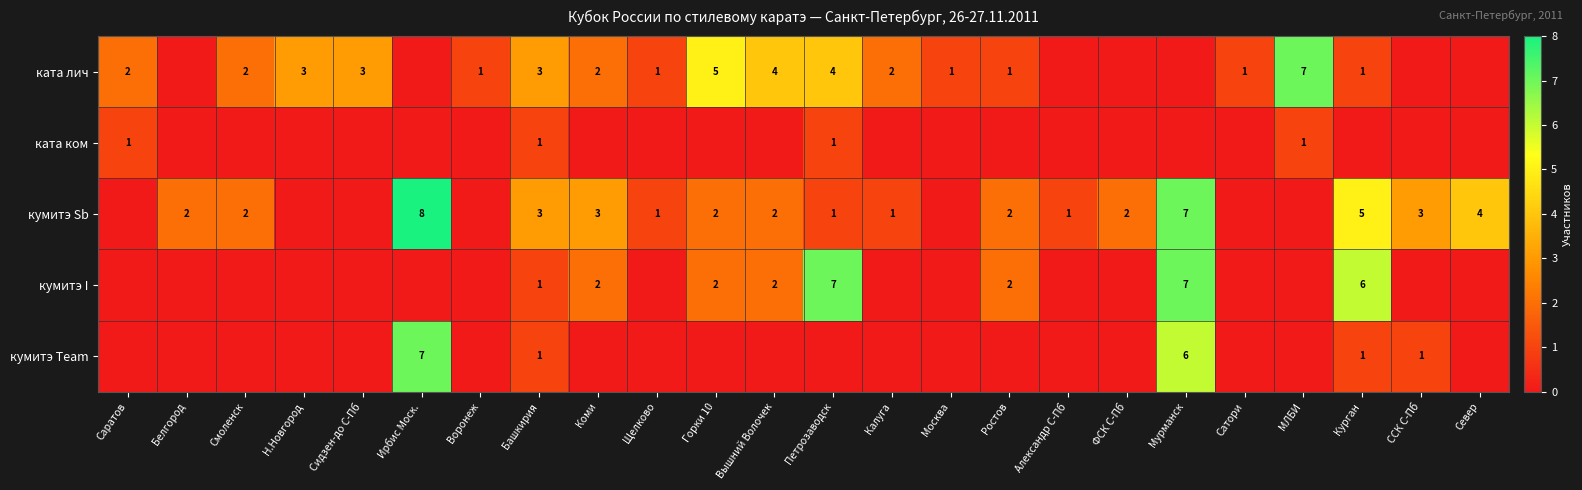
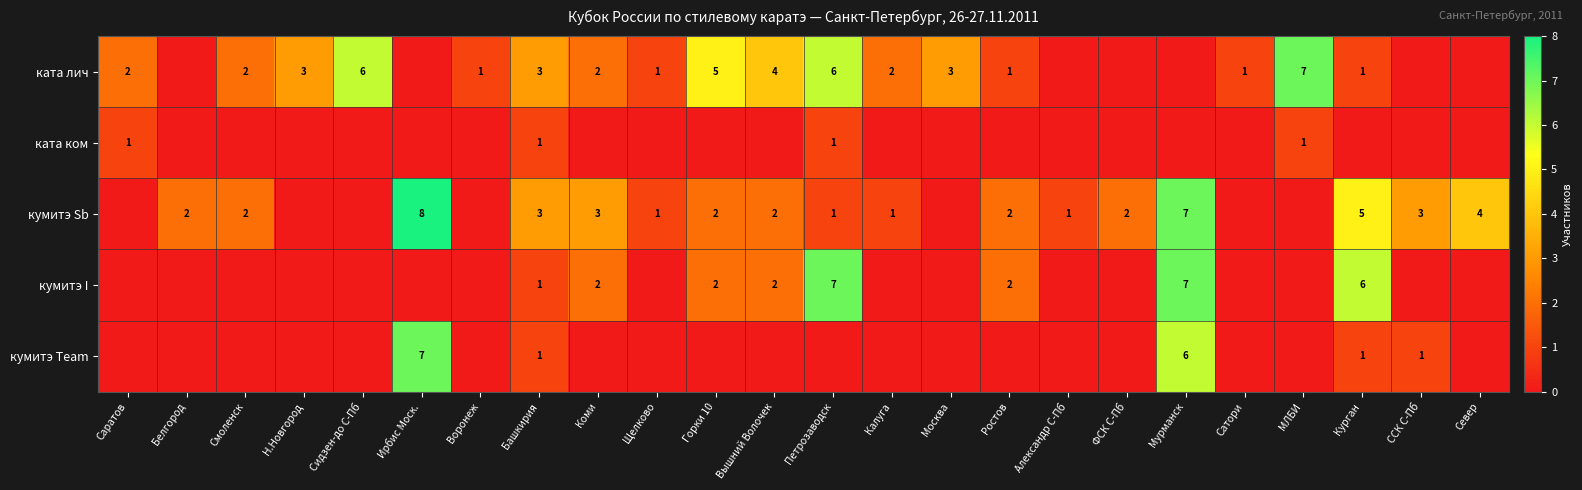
ката лич, Сидзен-до С-Пб: 3 -> 6
ката лич, Петрозаводск: 4 -> 6
ката лич, Москва: 1 -> 3
